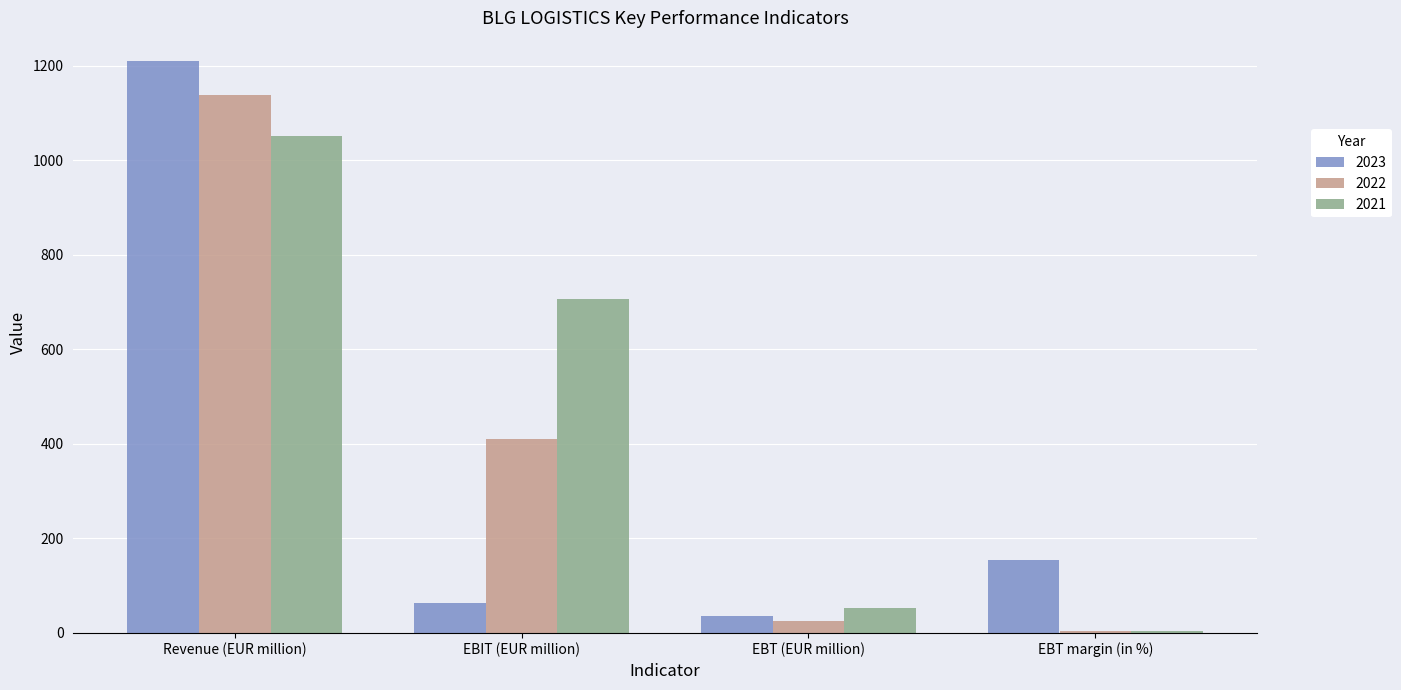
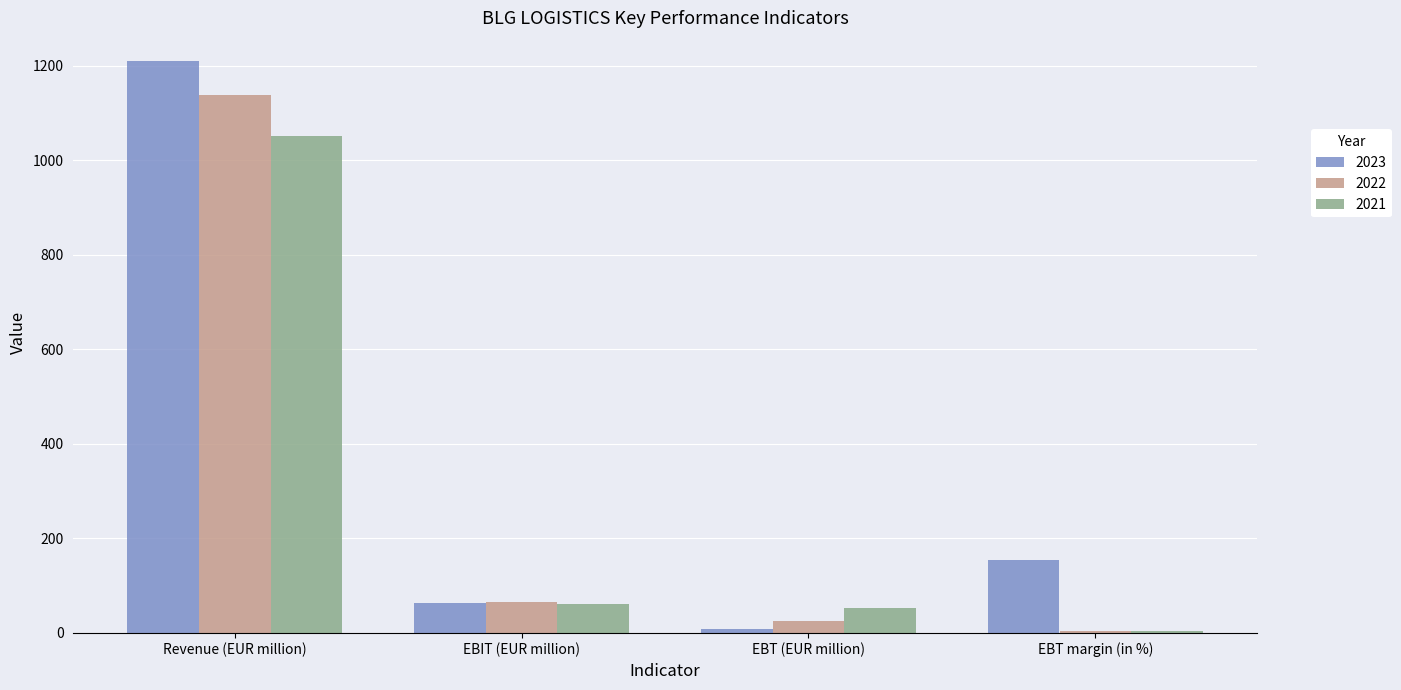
2022, EBIT (EUR million): 410 -> 60
2021, EBIT (EUR million): 710 -> 60
2023, EBT (EUR million): 40 -> 10
